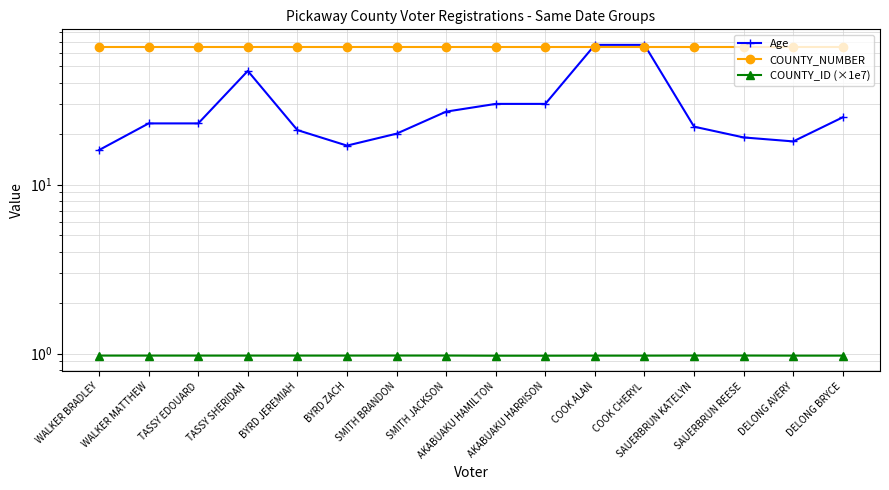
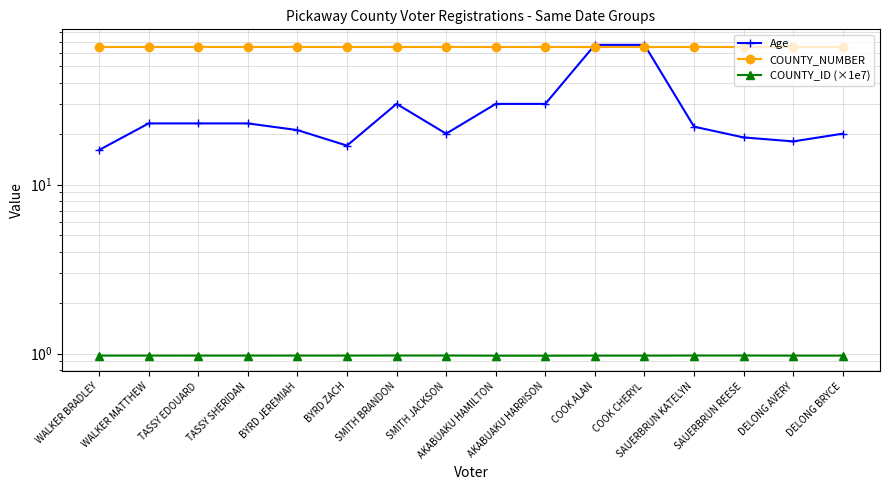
Age, TASSY SHERIDAN: 47 -> 23
Age, SMITH BRANDON: 20 -> 30
Age, SMITH JACKSON: 27 -> 20
Age, DELONG BRYCE: 25 -> 20
